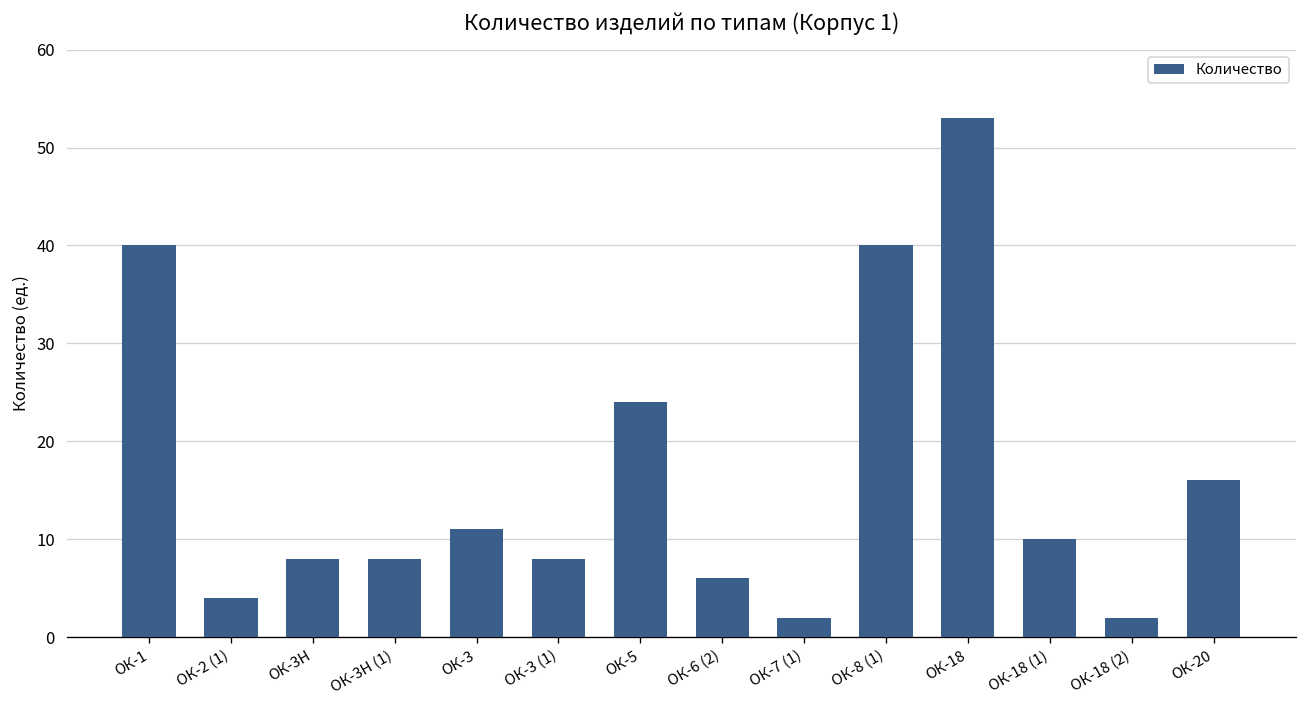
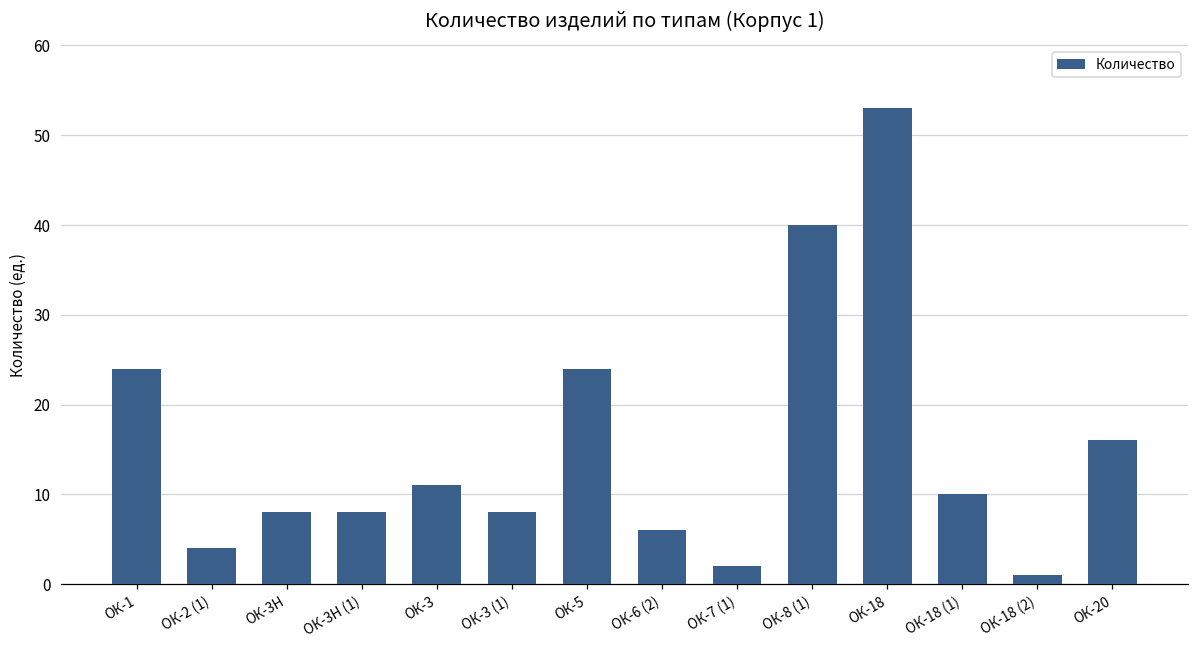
ОК-1: 40 -> 24
ОК-18 (2): 2 -> 1
